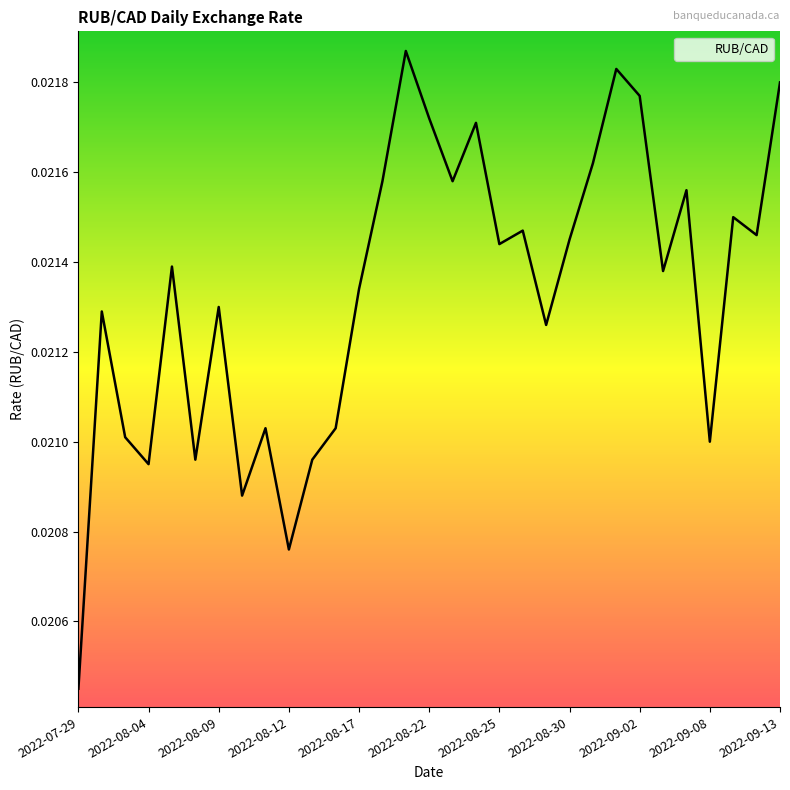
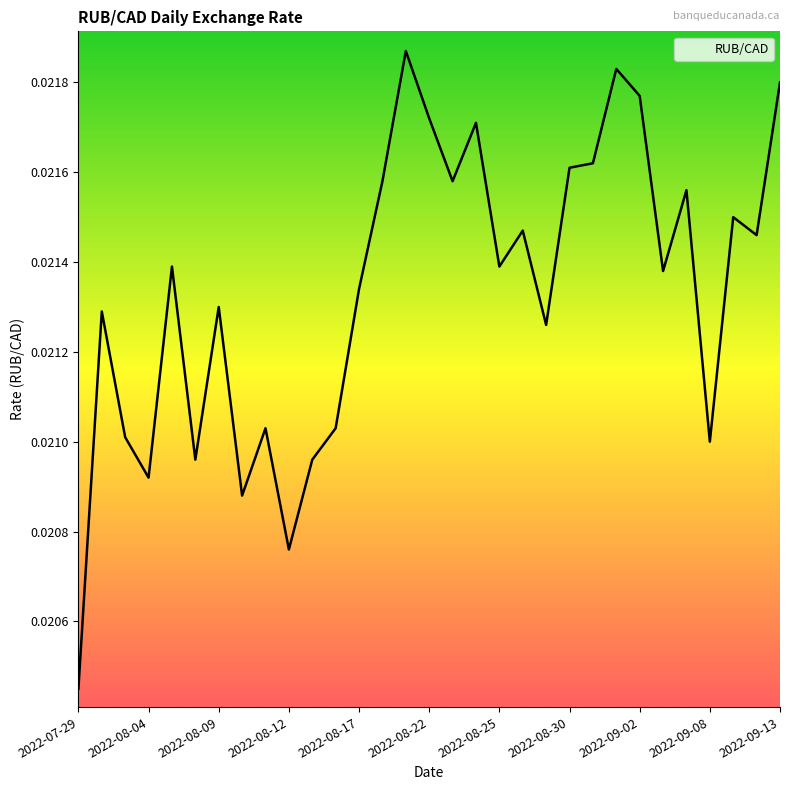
2022-08-04: 0.02095 -> 0.02092
2022-08-25: 0.02144 -> 0.02139
2022-08-30: 0.02145 -> 0.02161
